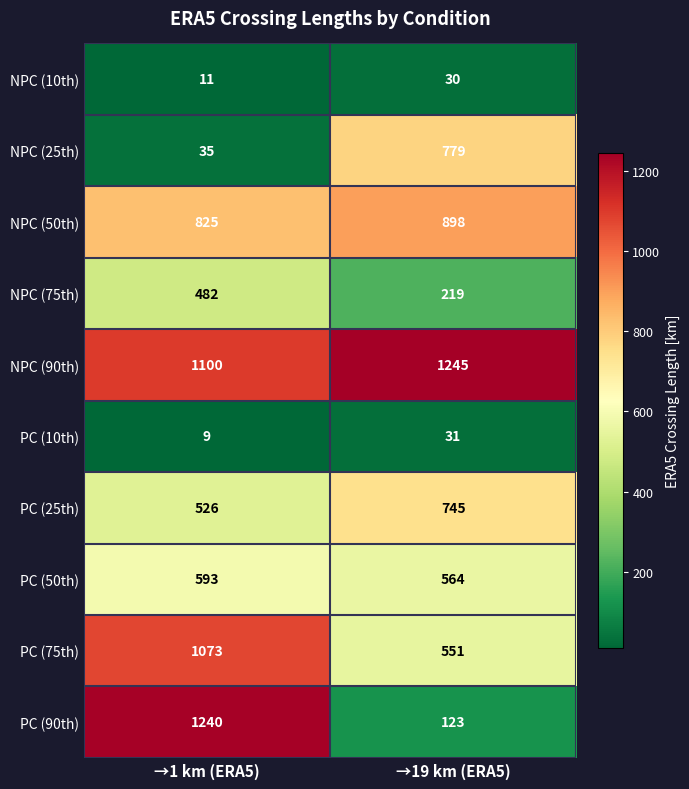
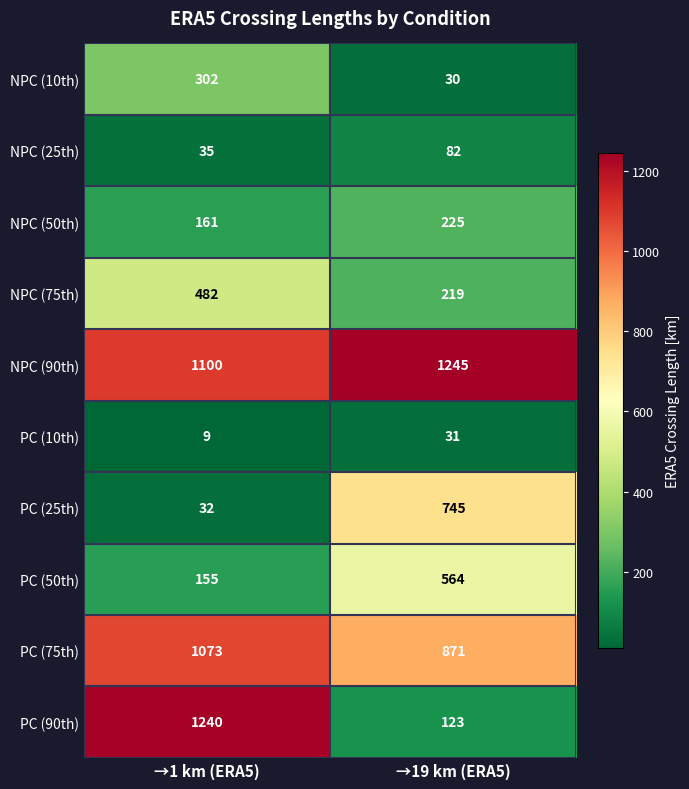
NPC (10th), →1 km (ERA5): 11 -> 302
NPC (25th), →19 km (ERA5): 779 -> 82
NPC (50th), →1 km (ERA5): 825 -> 161
NPC (50th), →19 km (ERA5): 898 -> 225
PC (25th), →1 km (ERA5): 526 -> 32
PC (50th), →1 km (ERA5): 593 -> 155
PC (75th), →19 km (ERA5): 551 -> 871
